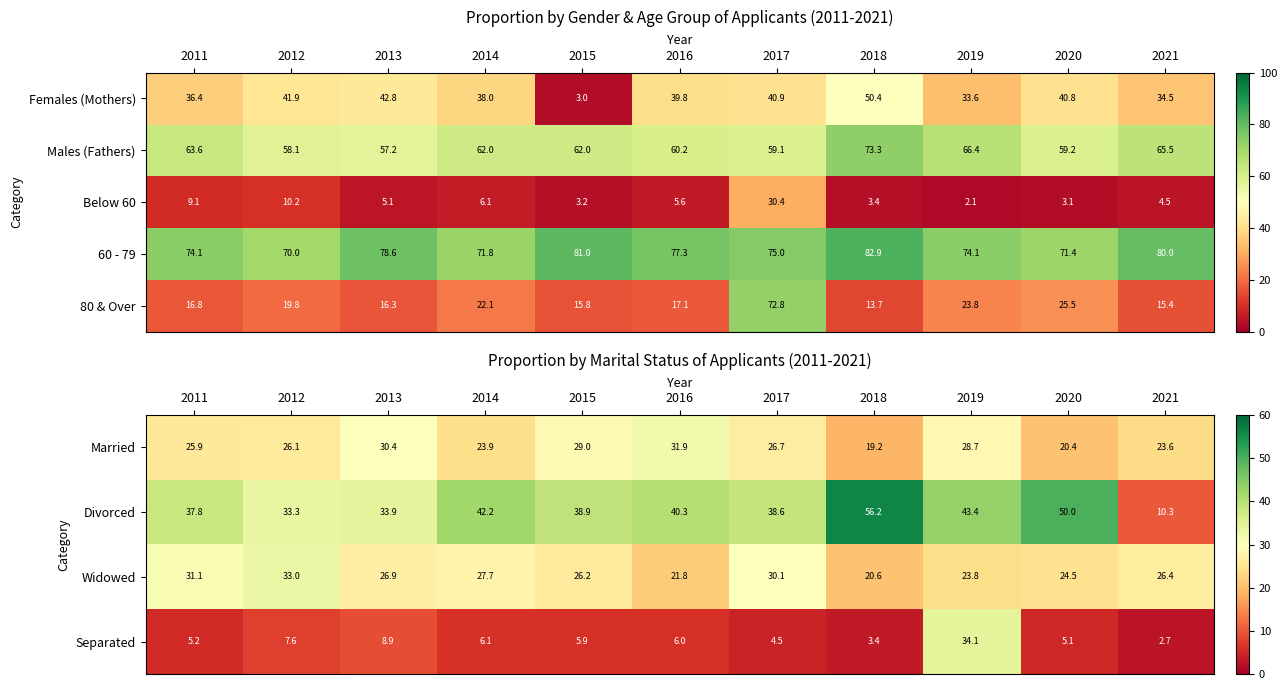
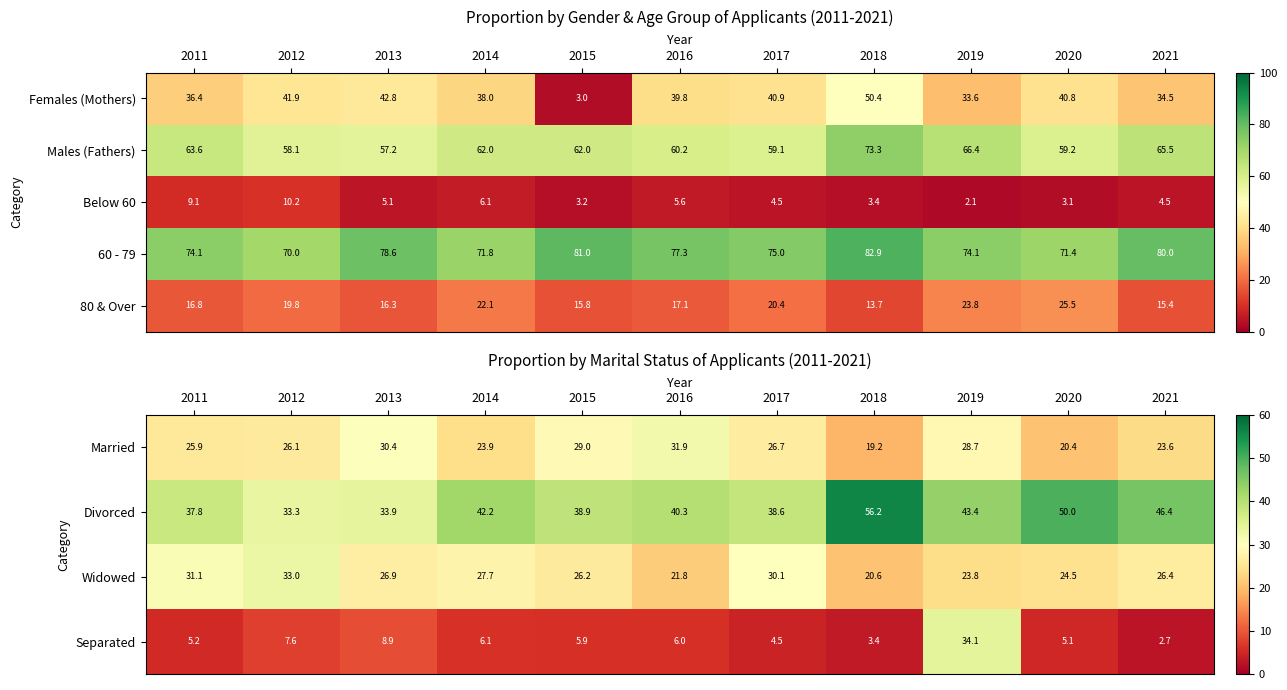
Proportion by Gender & Age Group of Applicants (2011-2021), Below 60, 2017: 30.4 -> 4.5
Proportion by Gender & Age Group of Applicants (2011-2021), 80 & Over, 2017: 72.8 -> 20.4
Proportion by Marital Status of Applicants (2011-2021), Divorced, 2021: 10.3 -> 46.4
